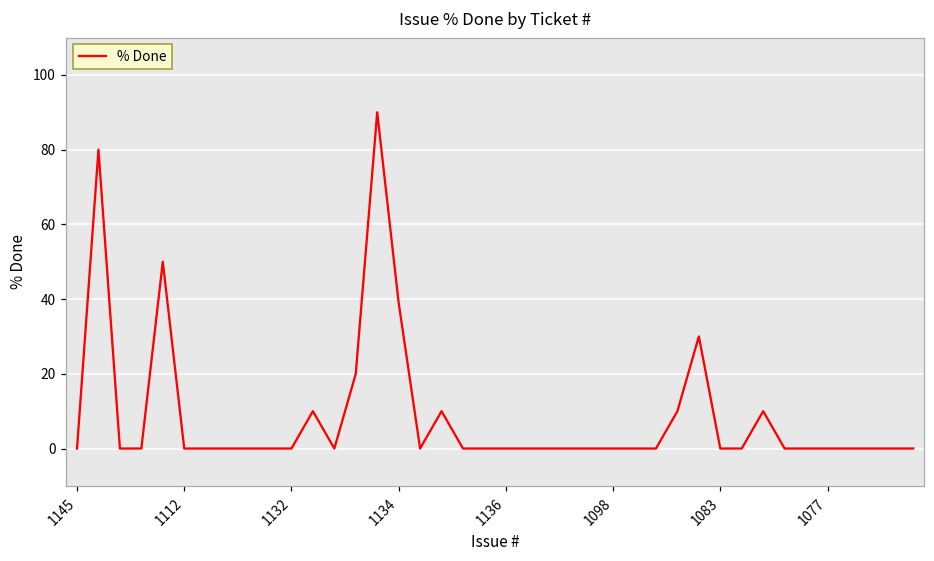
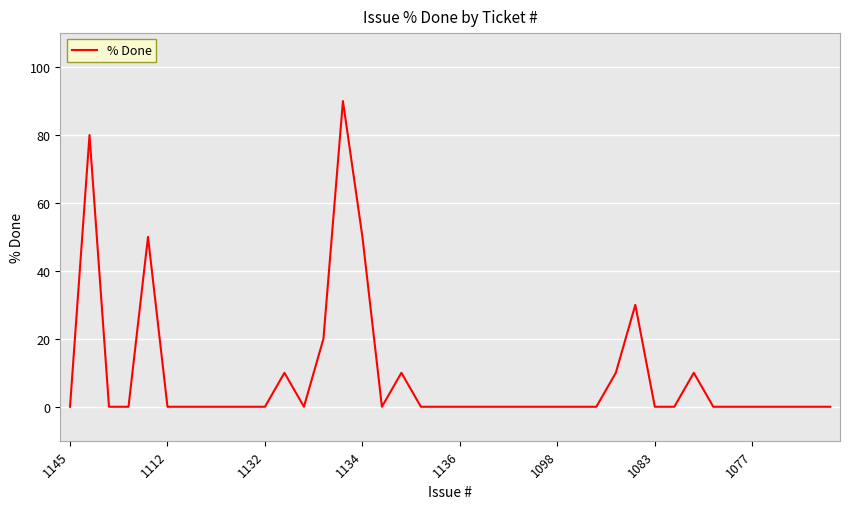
1134: 39 -> 50
